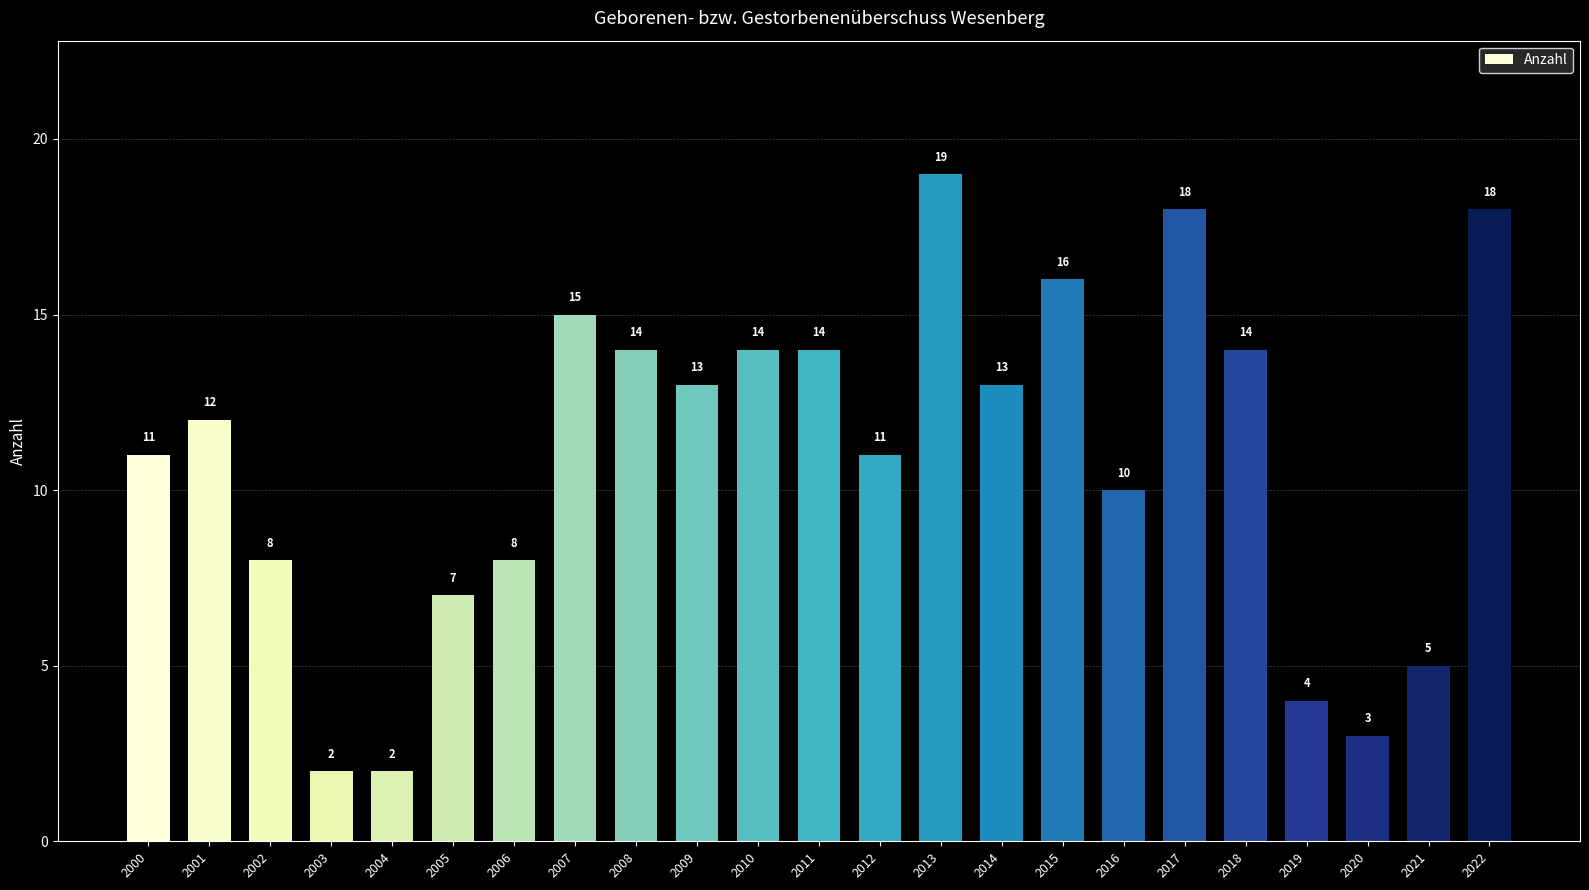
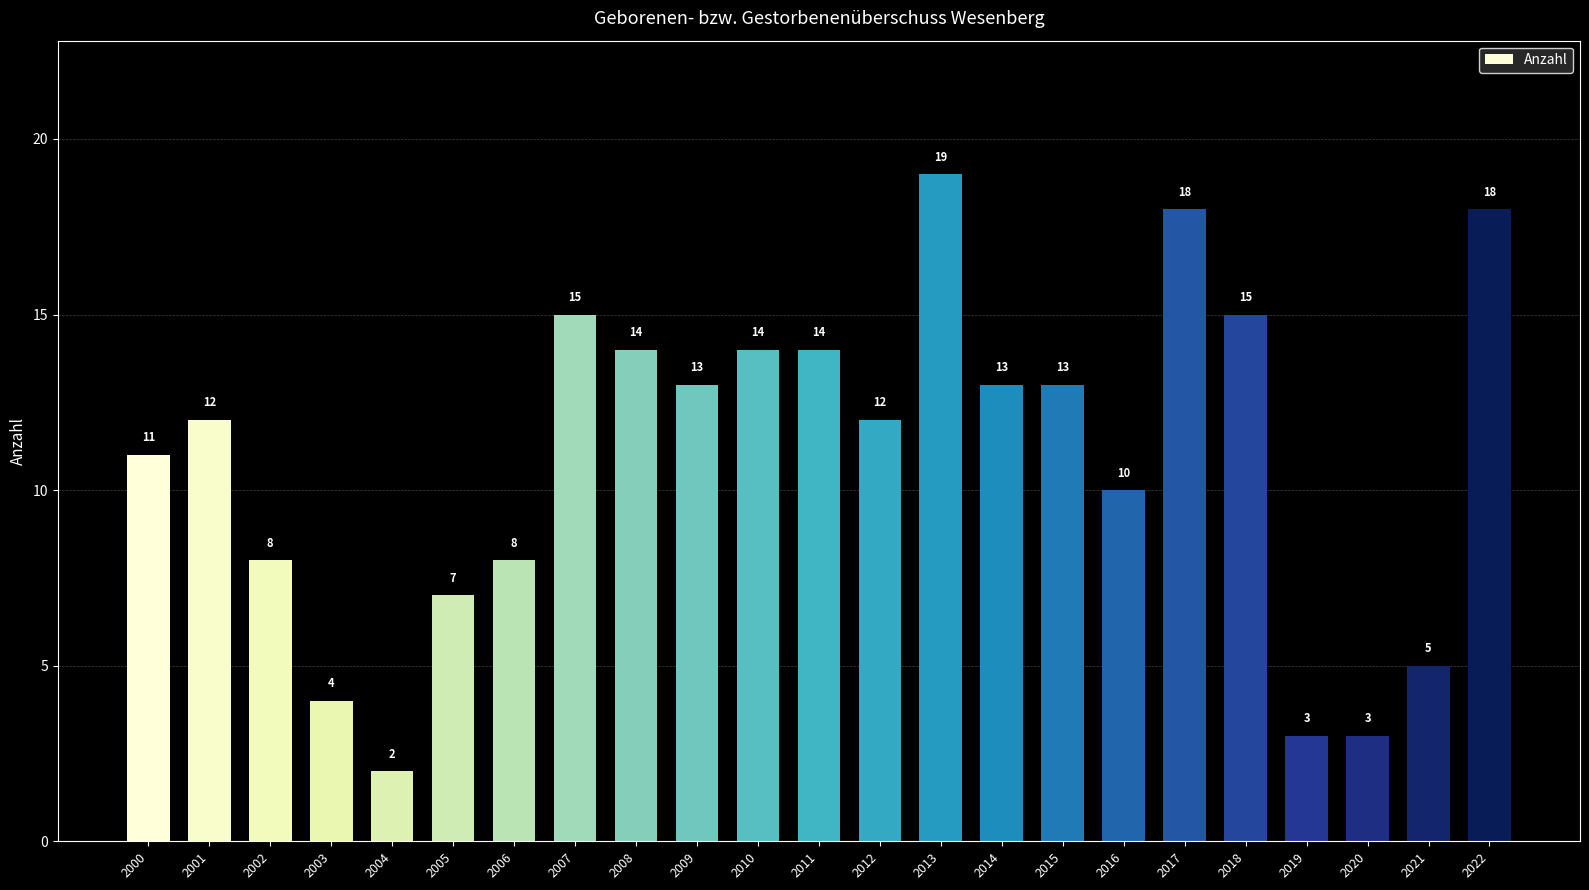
2003: 2 -> 4
2012: 11 -> 12
2015: 16 -> 13
2018: 14 -> 15
2019: 4 -> 3
